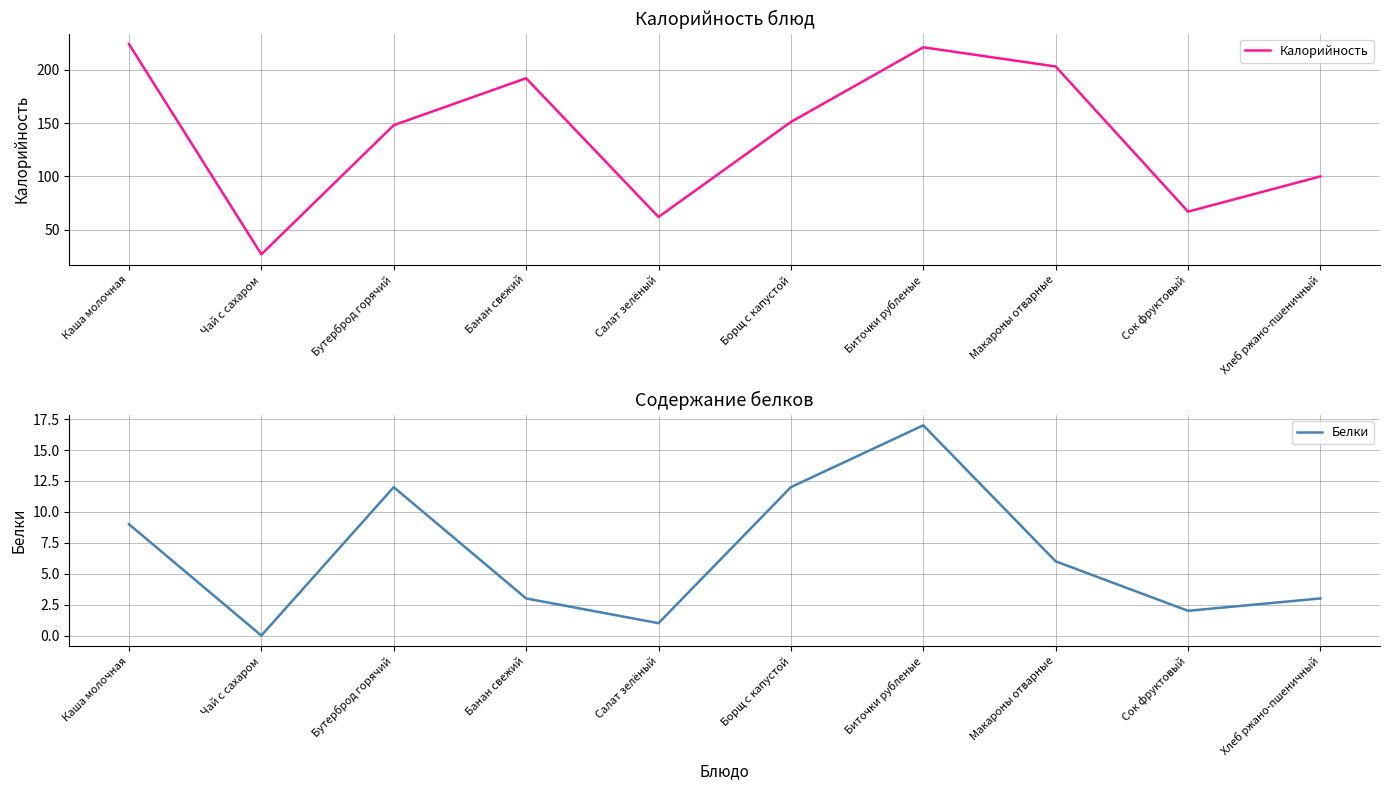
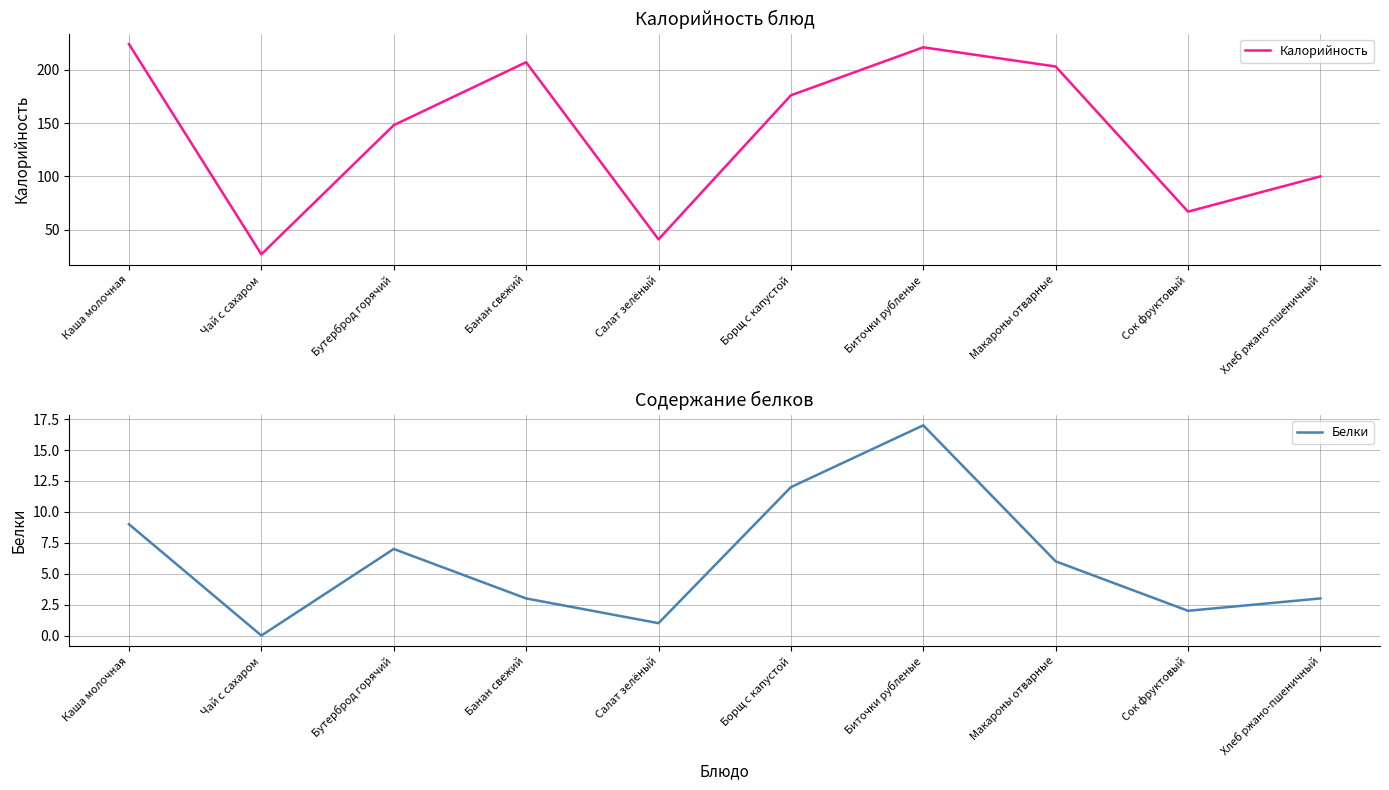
Калорийность блюд, Банан свежий: 192 -> 207
Калорийность блюд, Салат зелёный: 62 -> 41
Калорийность блюд, Борщ с капустой: 151 -> 176
Содержание белков, Бутерброд горячий: 12 -> 7
